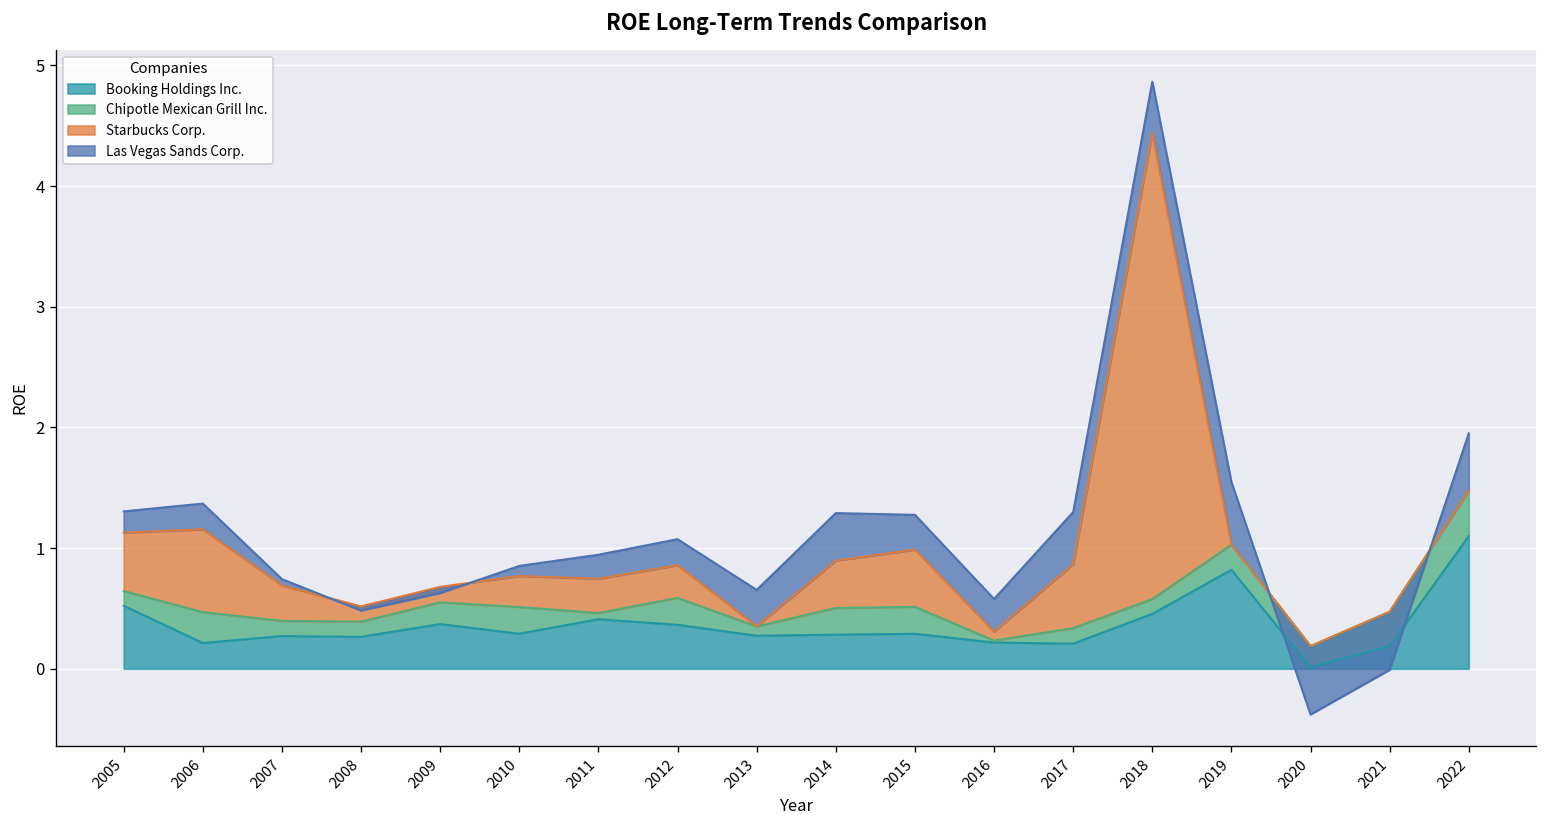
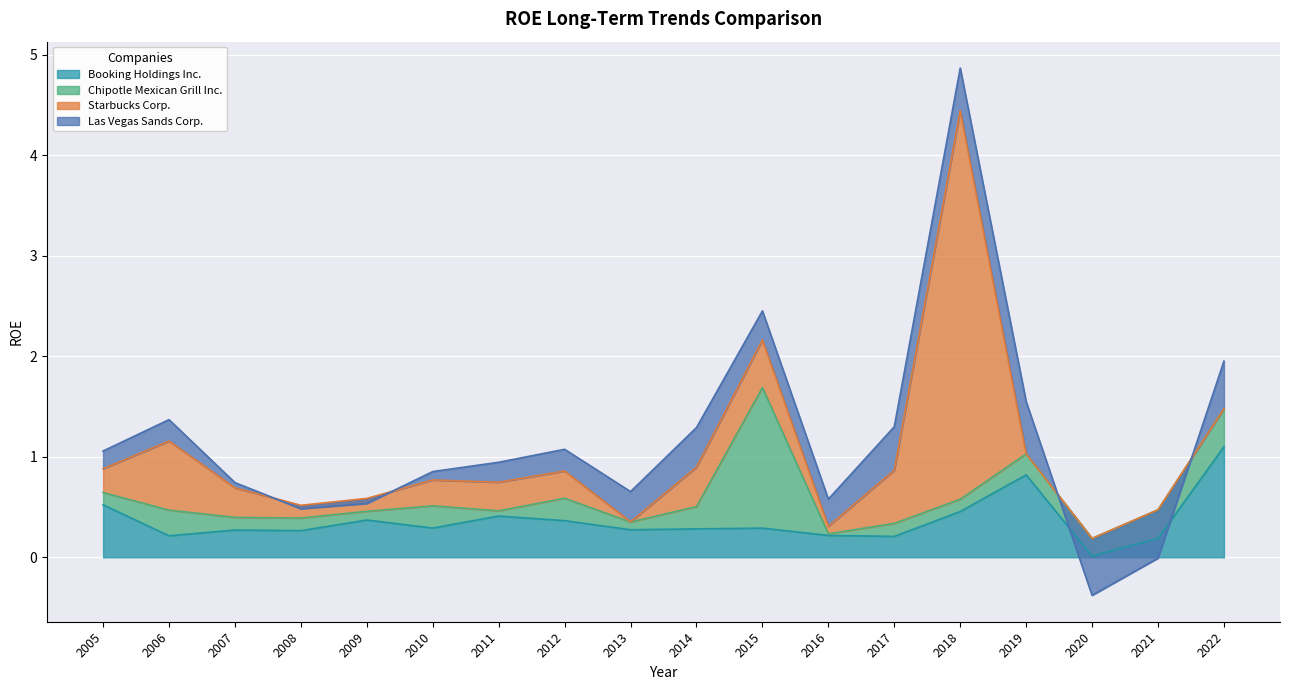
Starbucks Corp., 2005: 0.48 -> 0.24
Chipotle Mexican Grill Inc., 2009: 0.18 -> 0.09
Chipotle Mexican Grill Inc., 2015: 0.22 -> 1.40
